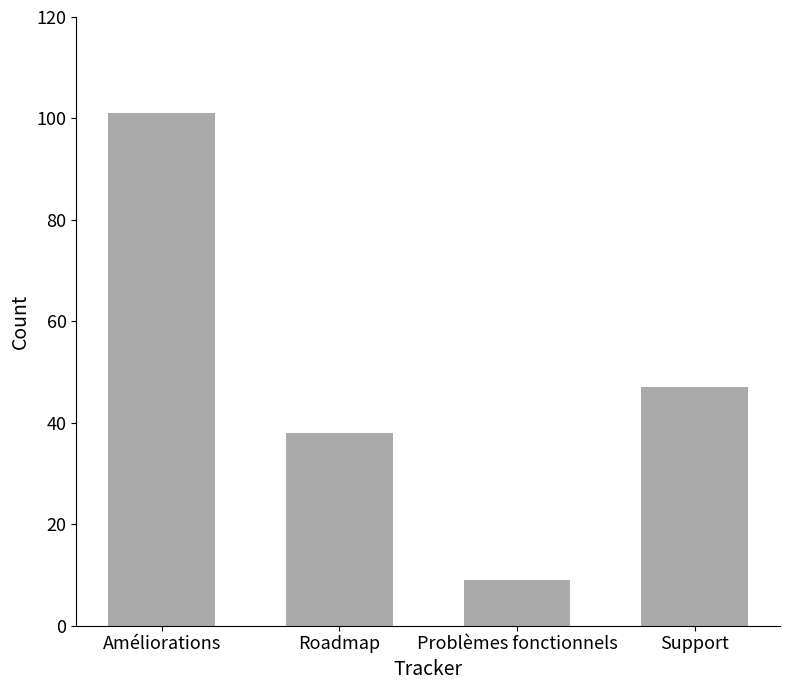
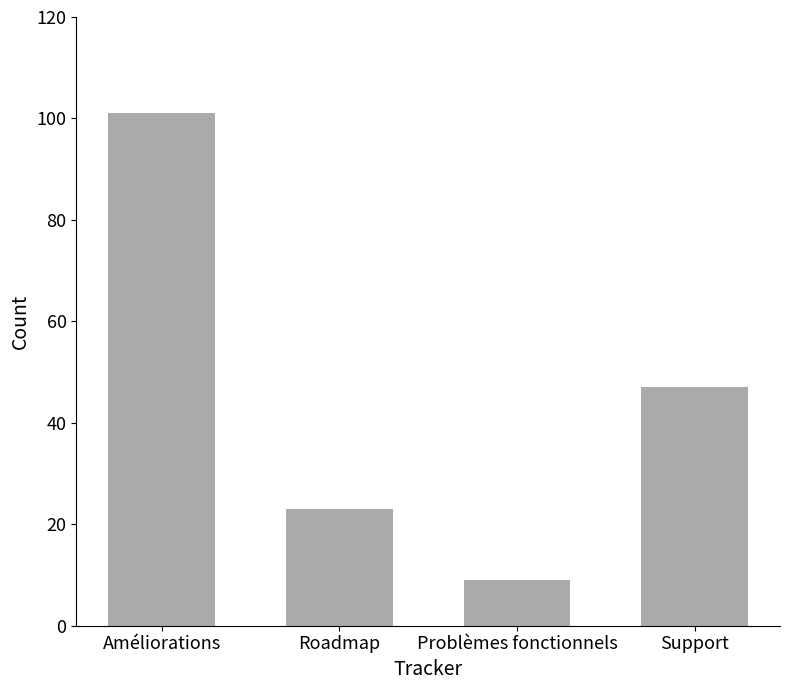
Roadmap: 38 -> 23
